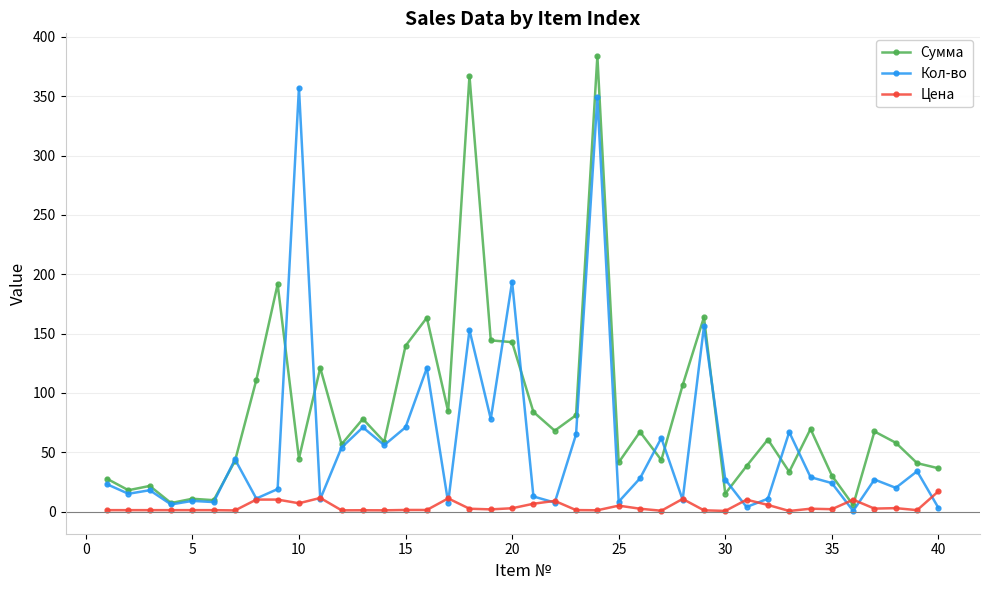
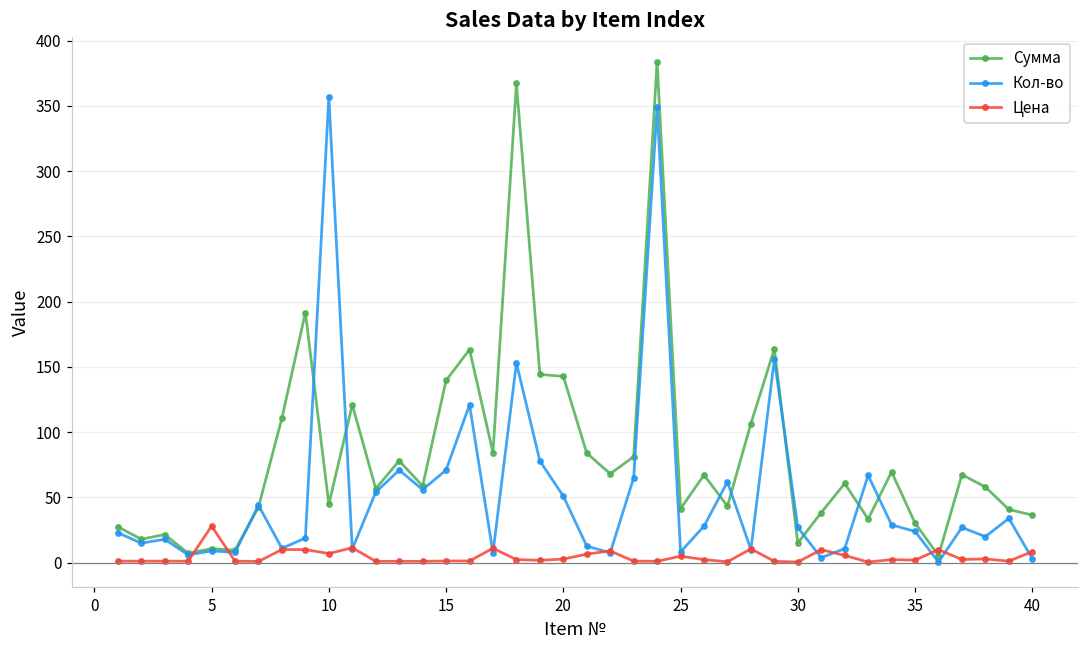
Цена, 5: 1 -> 28
Кол-во, 20: 194 -> 51
Цена, 40: 17 -> 9
